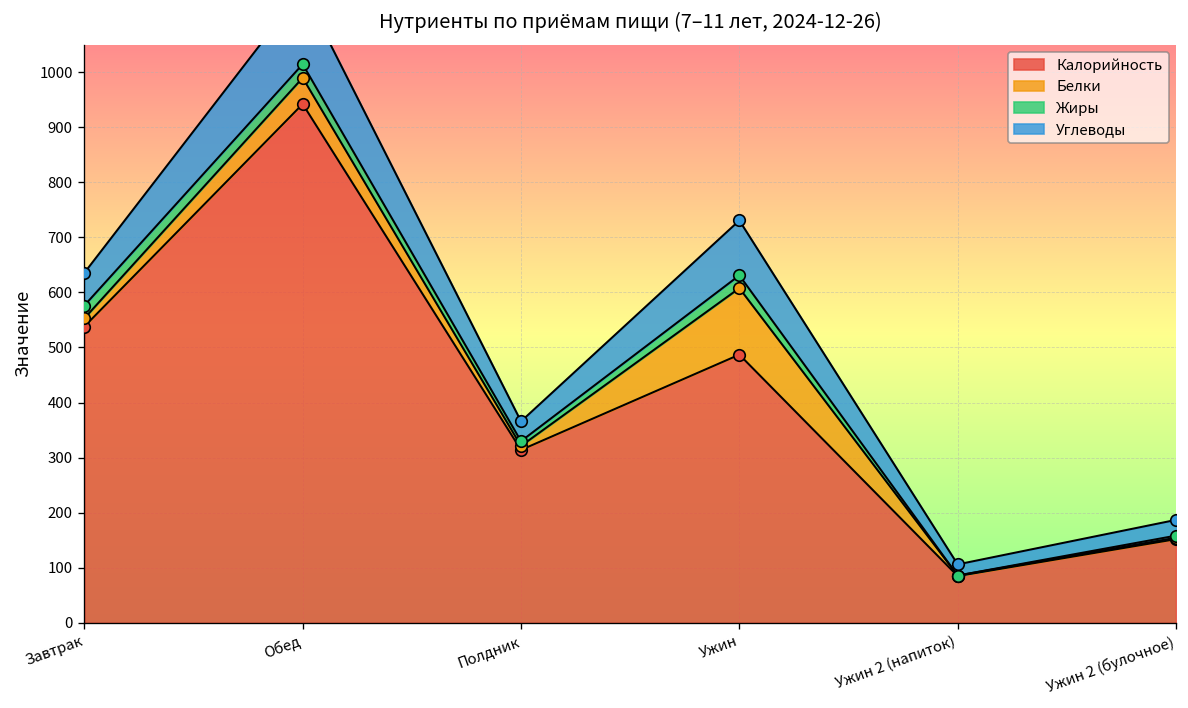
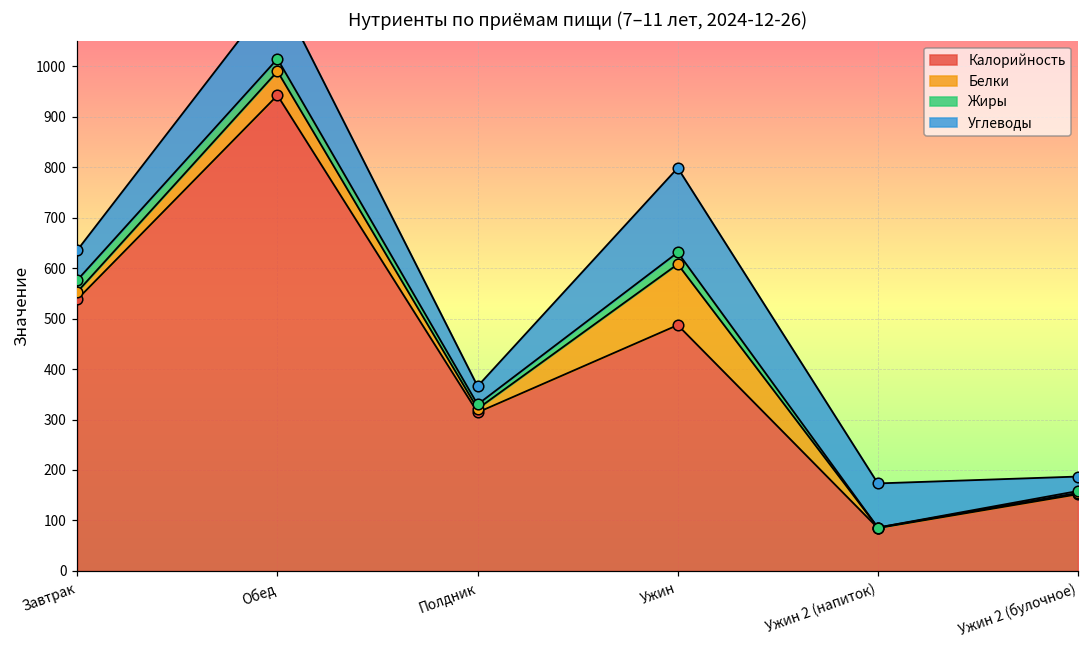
Углеводы, Ужин: 100 -> 170
Углеводы, Ужин 2 (напиток): 20 -> 90
